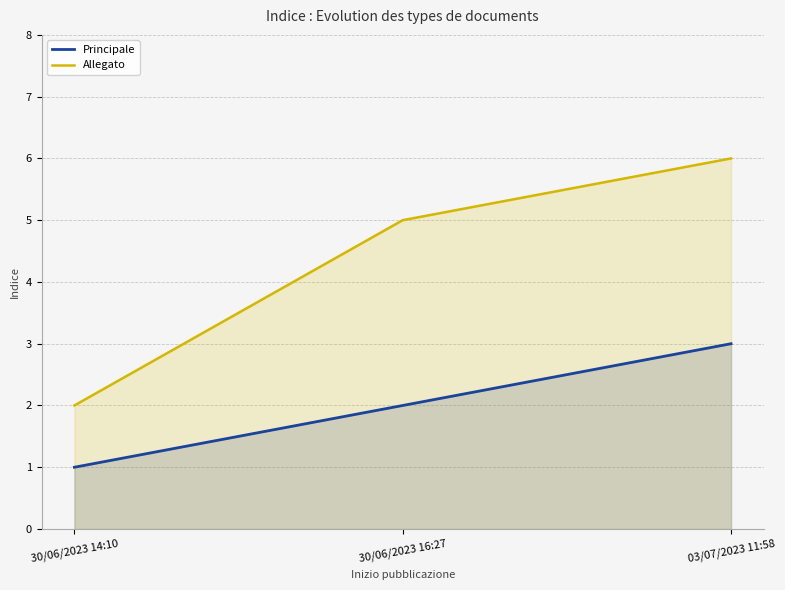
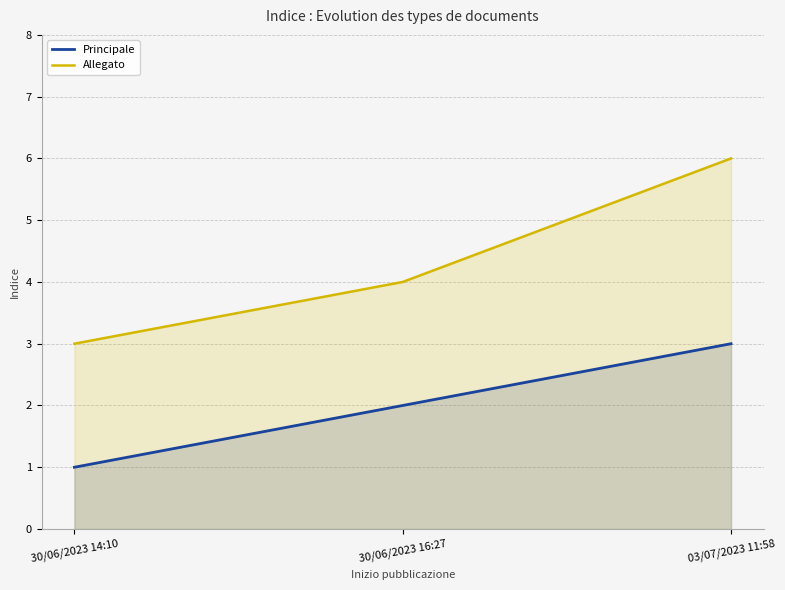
Allegato, 30/06/2023 14:10: 2 -> 3
Allegato, 30/06/2023 16:27: 5 -> 4
